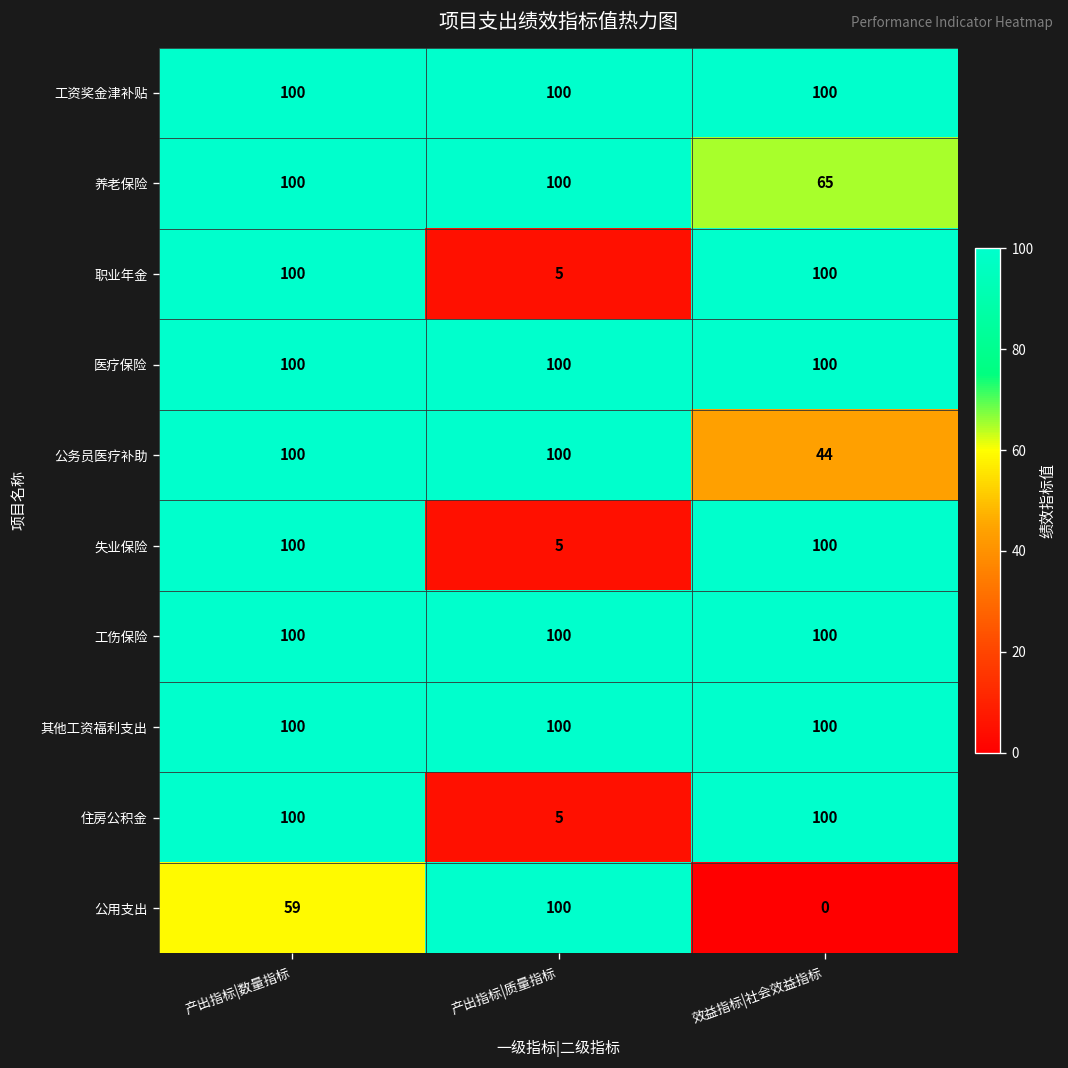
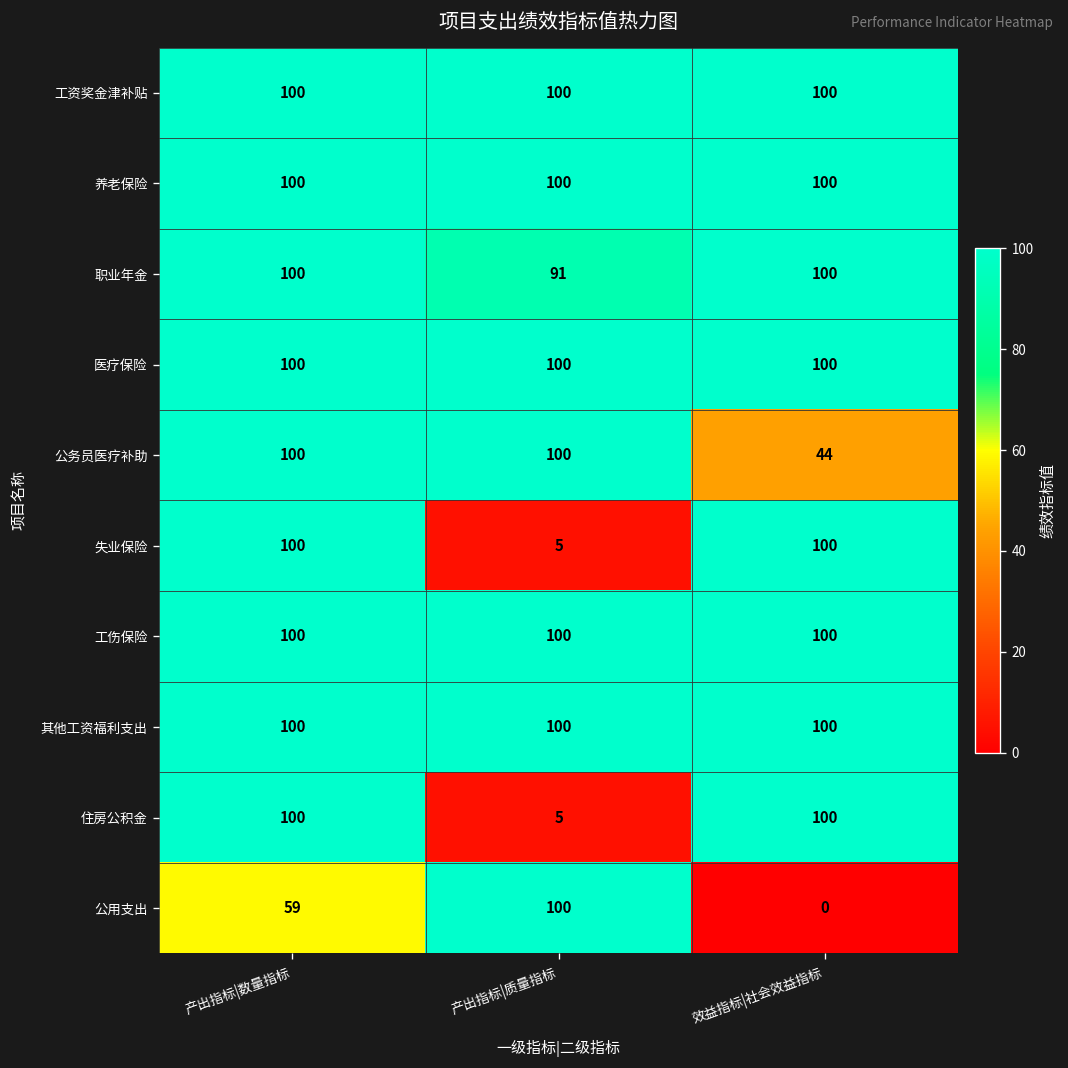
养老保险, 效益指标|社会效益指标: 65 -> 100
职业年金, 产出指标|质量指标: 5 -> 91
